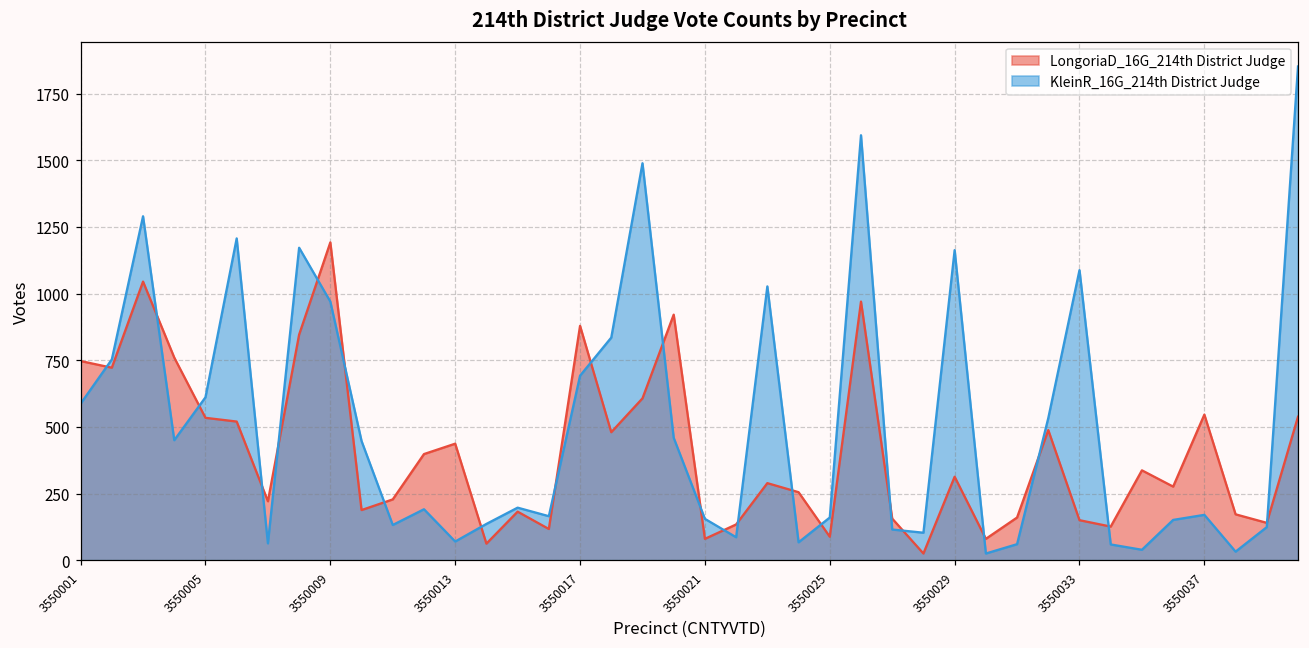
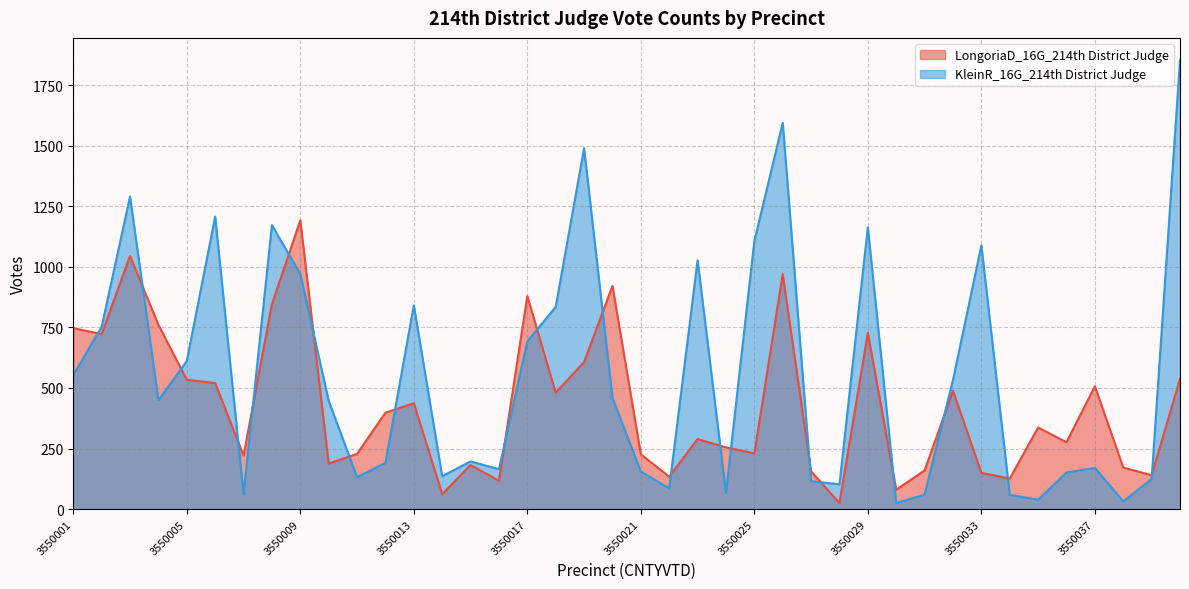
KleinR_16G_214th District Judge, 3550001: 590 -> 550
KleinR_16G_214th District Judge, 3550013: 70 -> 840
LongoriaD_16G_214th District Judge, 3550021: 80 -> 230
LongoriaD_16G_214th District Judge, 3550025: 90 -> 230
KleinR_16G_214th District Judge, 3550025: 160 -> 1110
LongoriaD_16G_214th District Judge, 3550029: 310 -> 730
LongoriaD_16G_214th District Judge, 3550037: 550 -> 510
